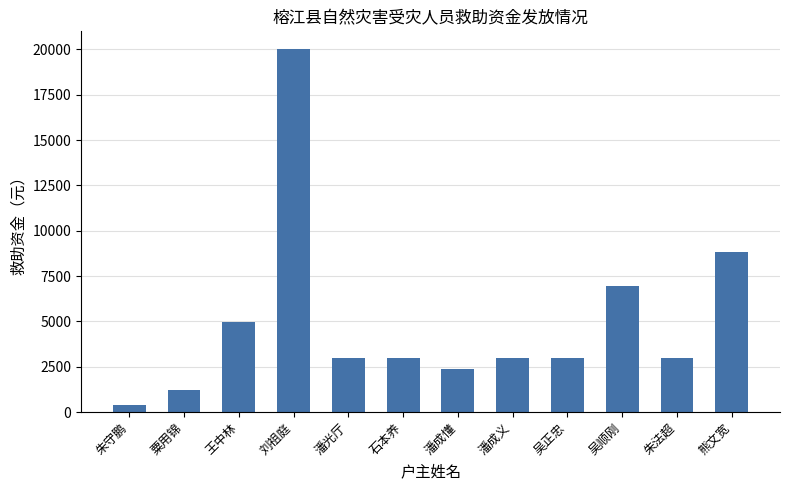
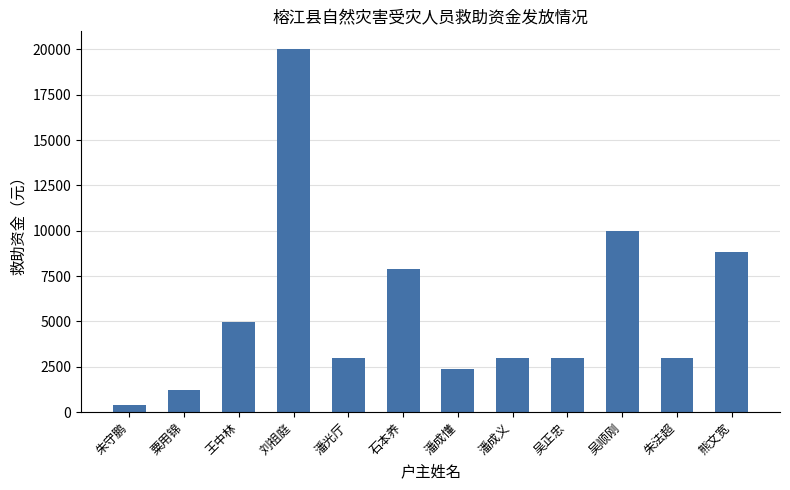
石本养: 3000 -> 7900
吴顺刚: 7000 -> 10000
